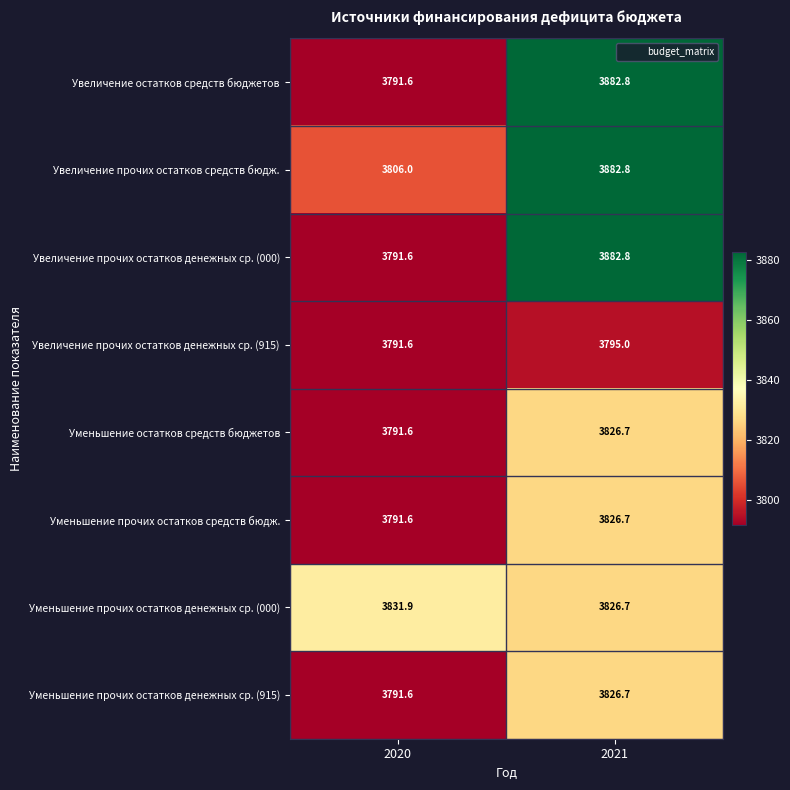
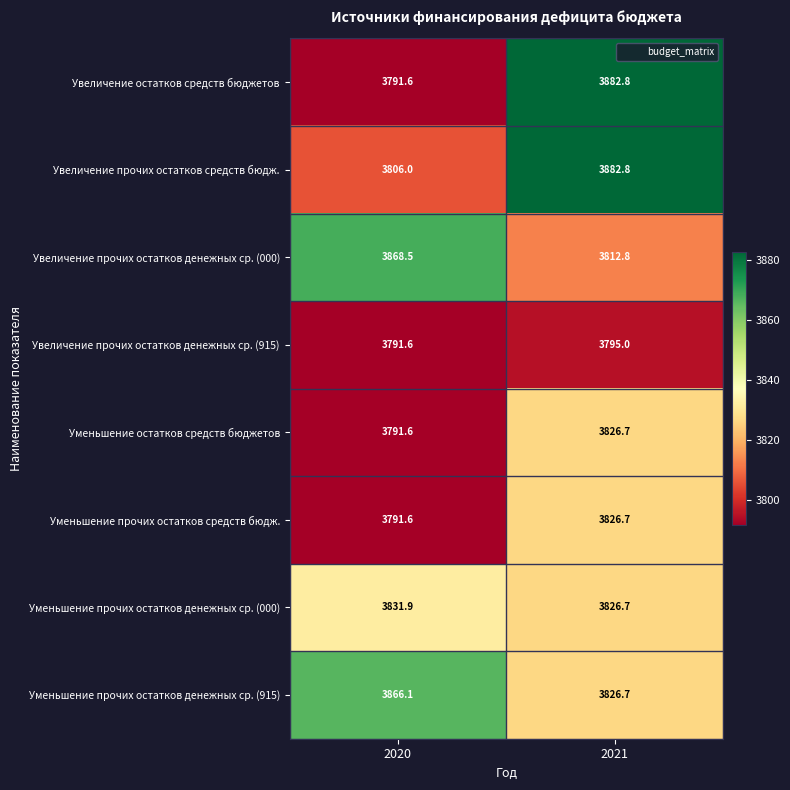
Увеличение прочих остатков денежных ср. (000), 2020: 3791.6 -> 3868.5
Увеличение прочих остатков денежных ср. (000), 2021: 3882.8 -> 3812.8
Уменьшение прочих остатков денежных ср. (915), 2020: 3791.6 -> 3866.1
